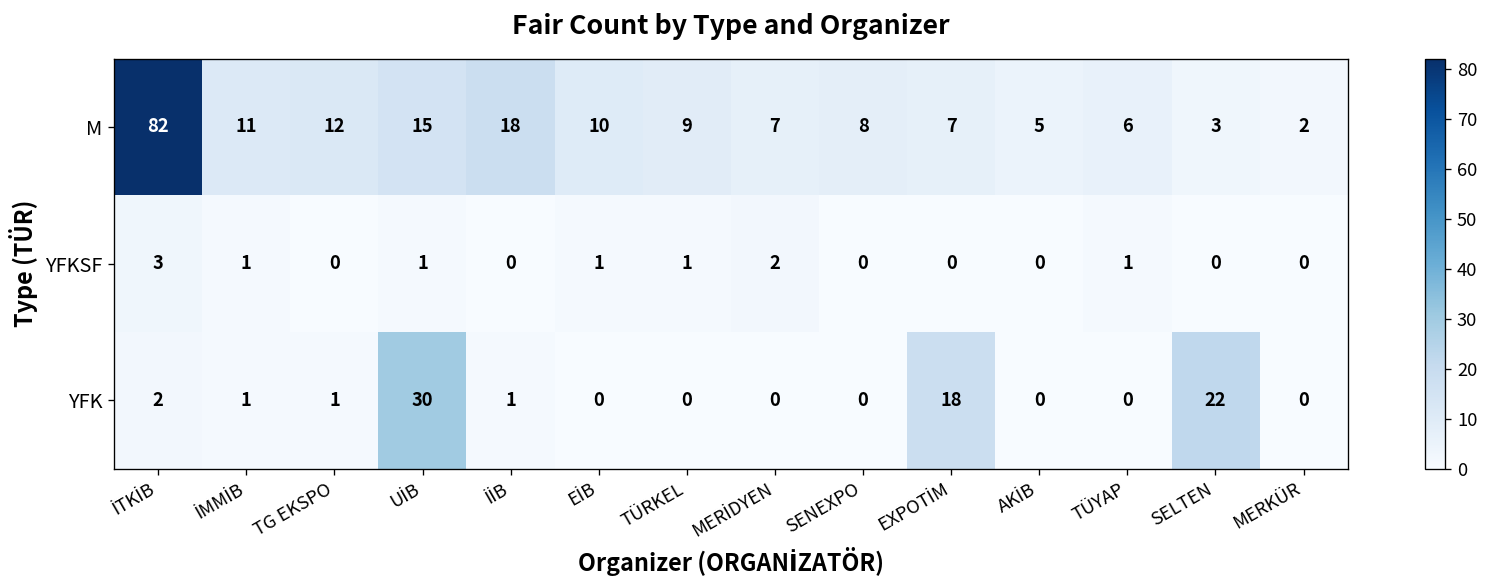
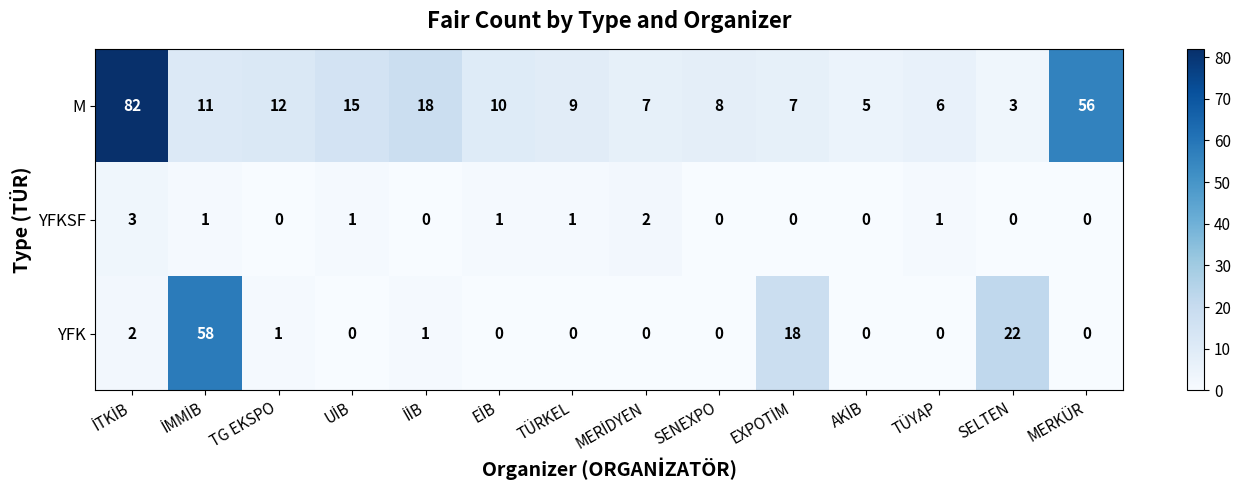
M, MERKÜR: 2 -> 56
YFK, İMMİB: 1 -> 58
YFK, UİB: 30 -> 0
